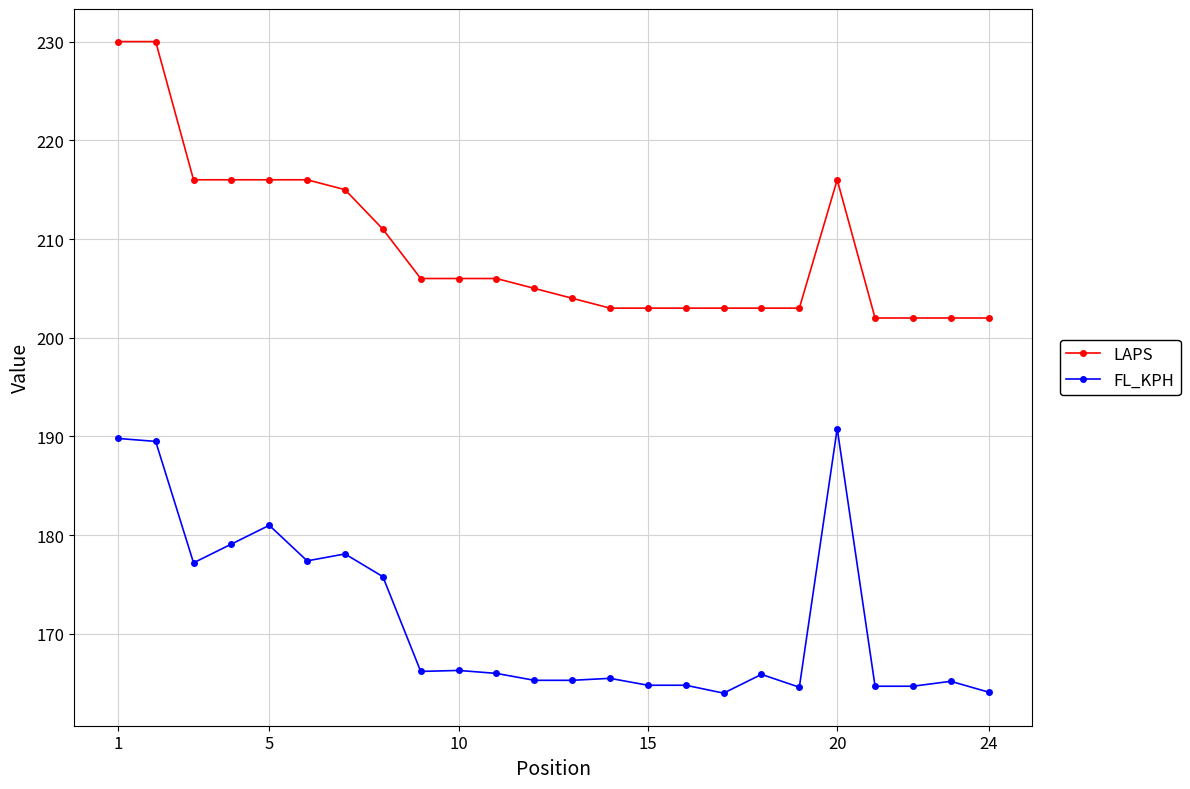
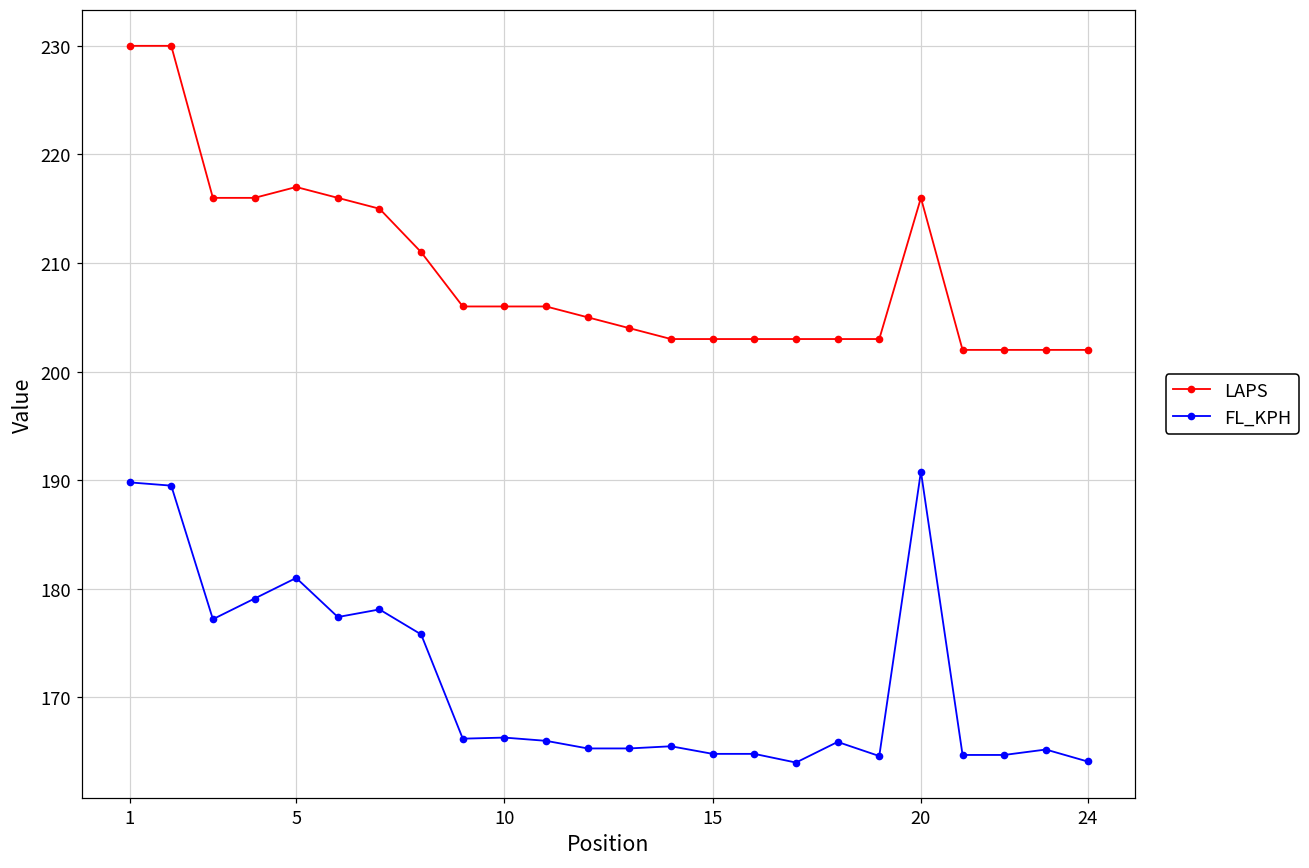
LAPS, 5: 216 -> 217
